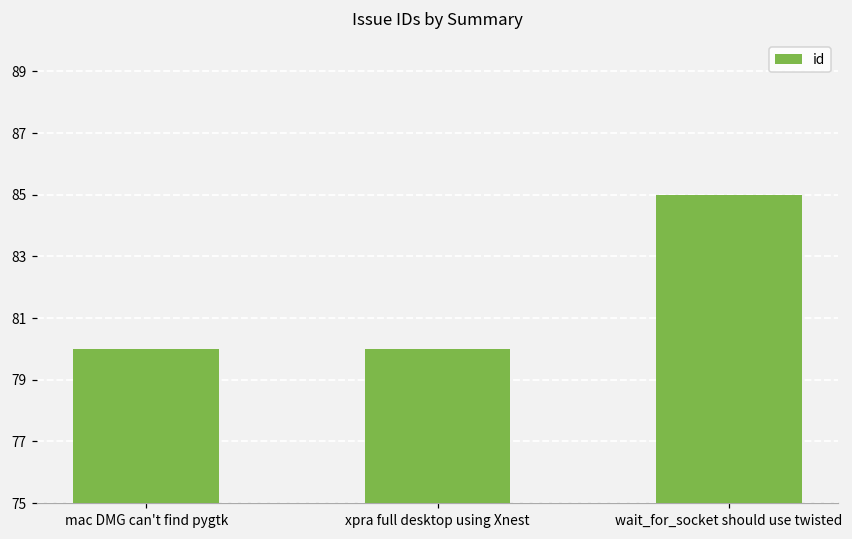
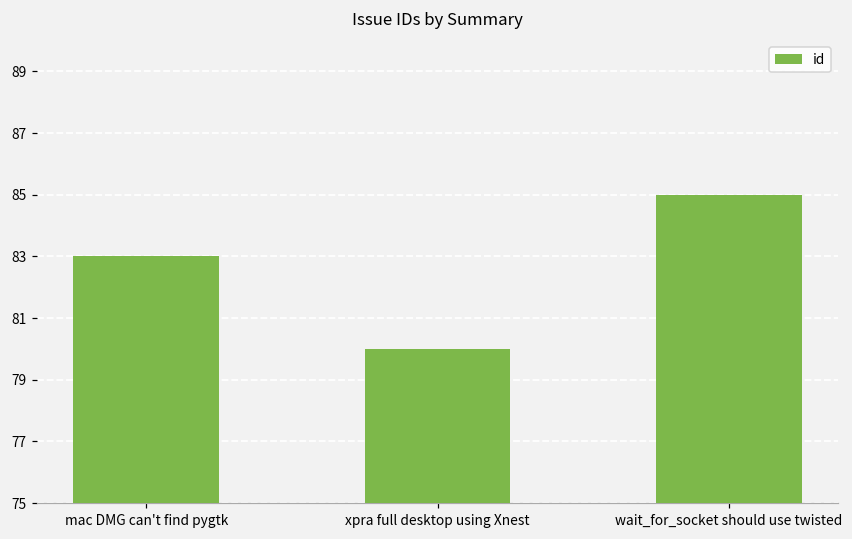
mac DMG can't find pygtk: 80 -> 83
